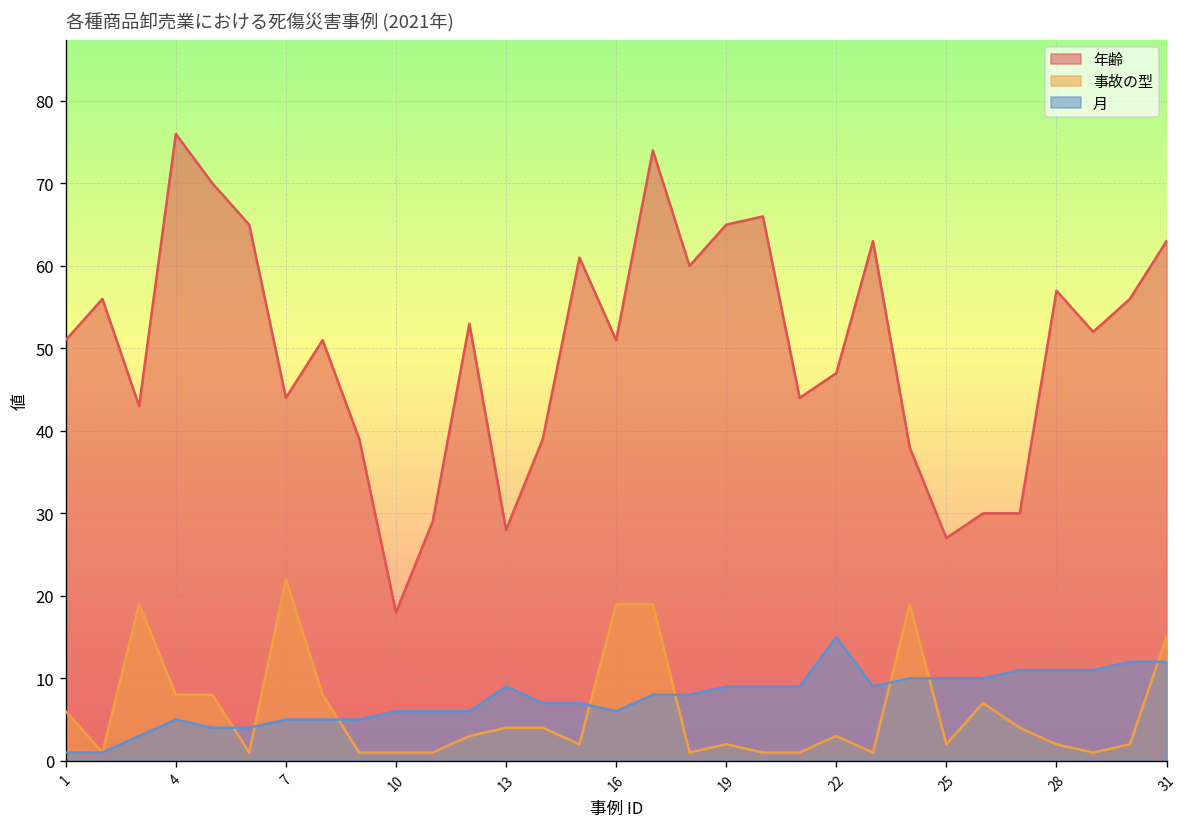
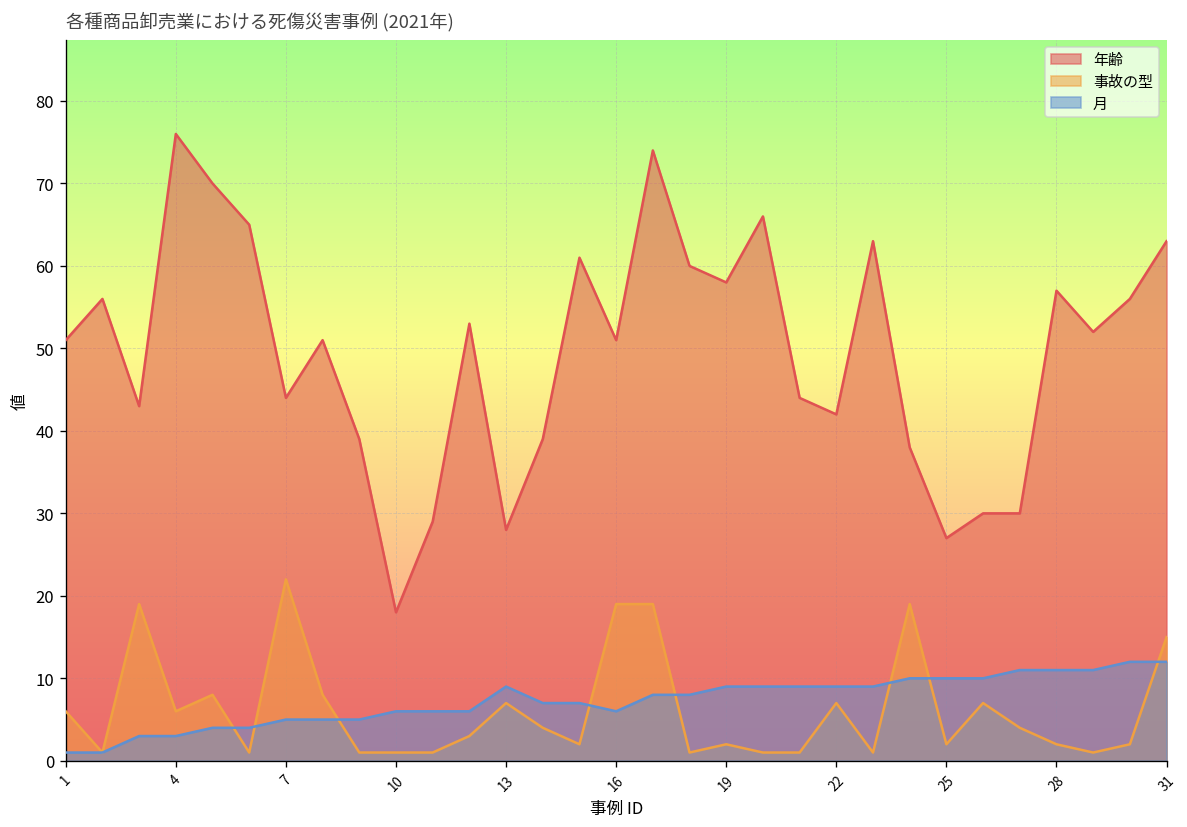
事故の型, 4: 8 -> 6
月, 4: 5 -> 3
事故の型, 13: 4 -> 7
年齢, 19: 65 -> 58
年齢, 22: 47 -> 42
事故の型, 22: 3 -> 7
月, 22: 15 -> 9
